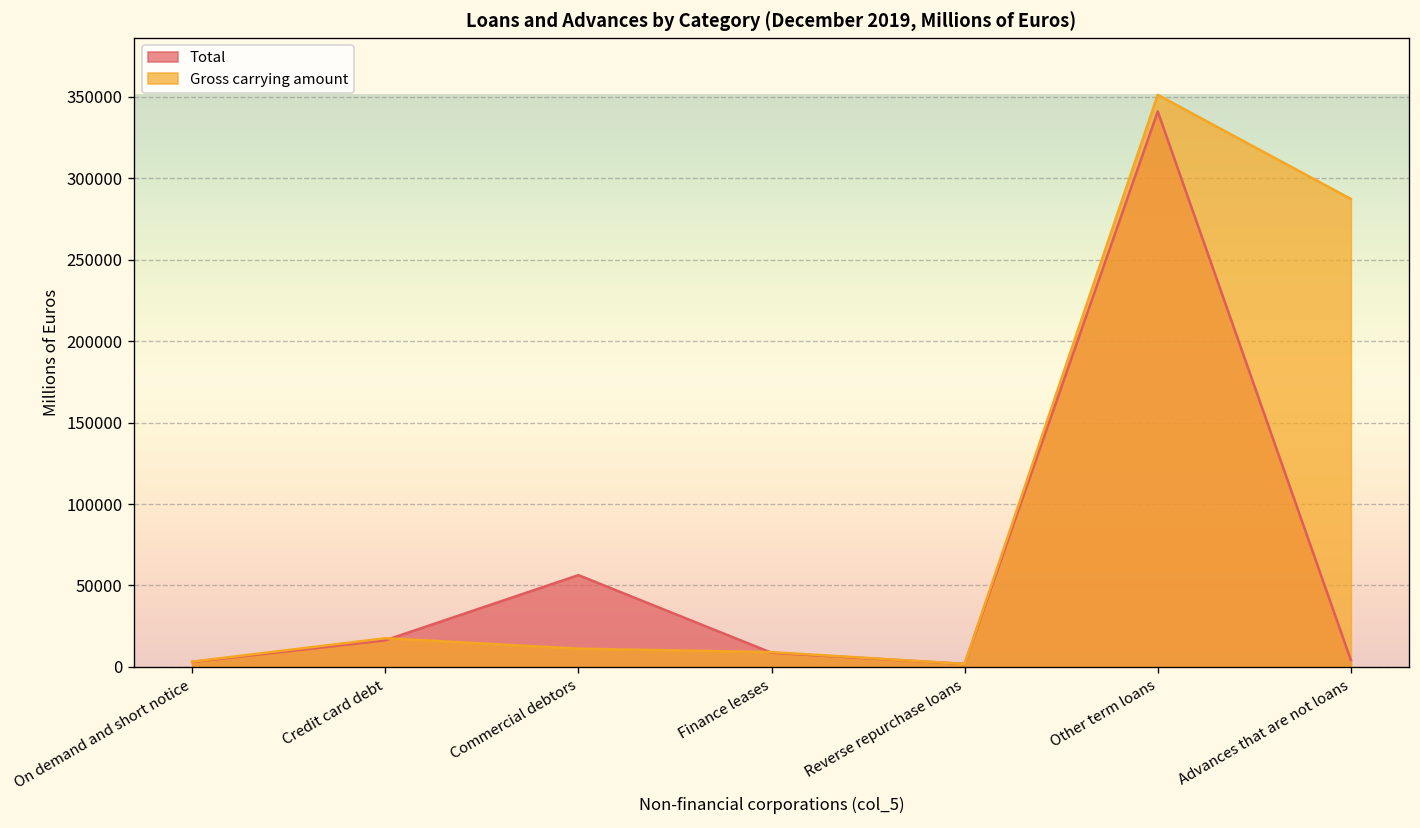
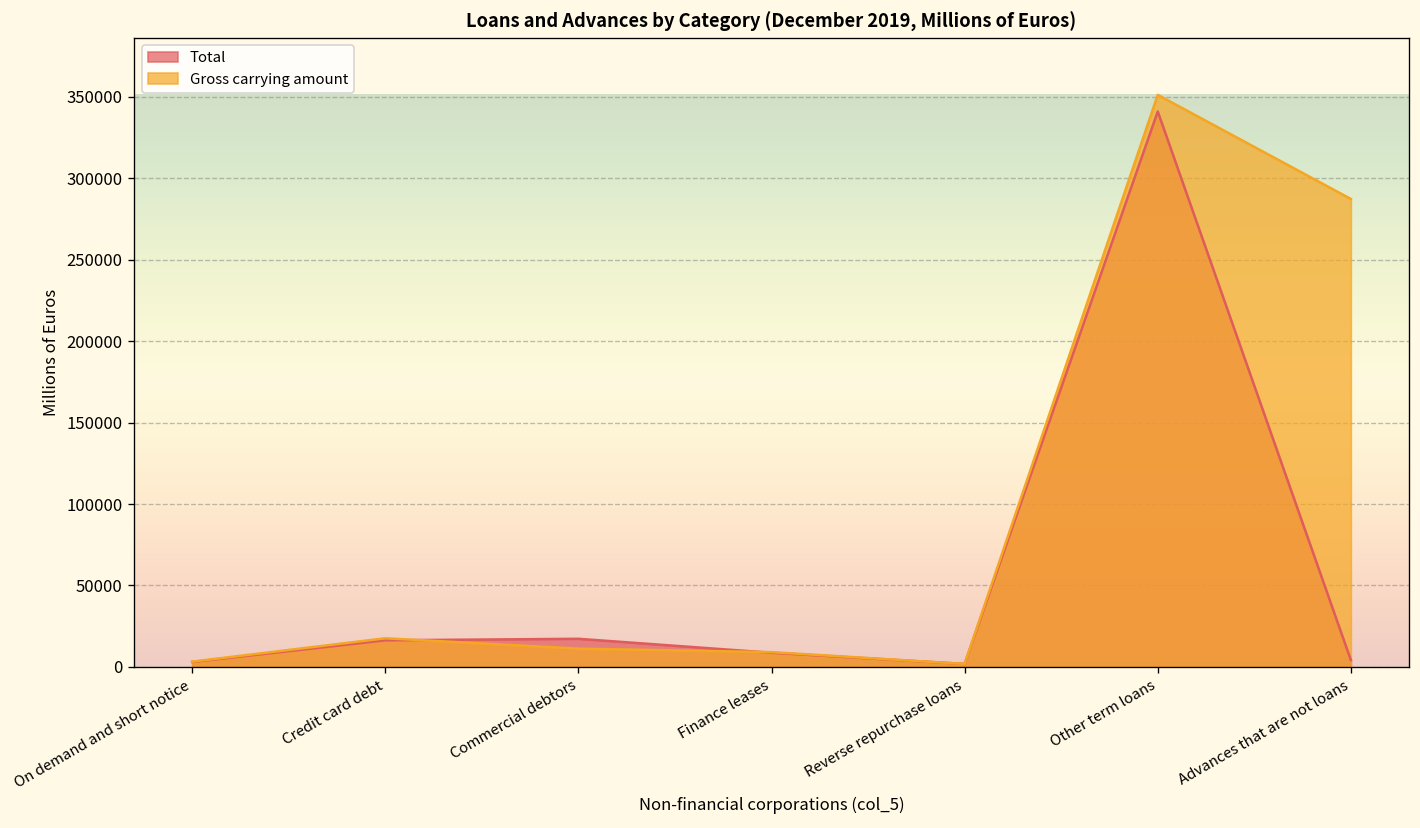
Total, Commercial debtors: 56000 -> 17000
